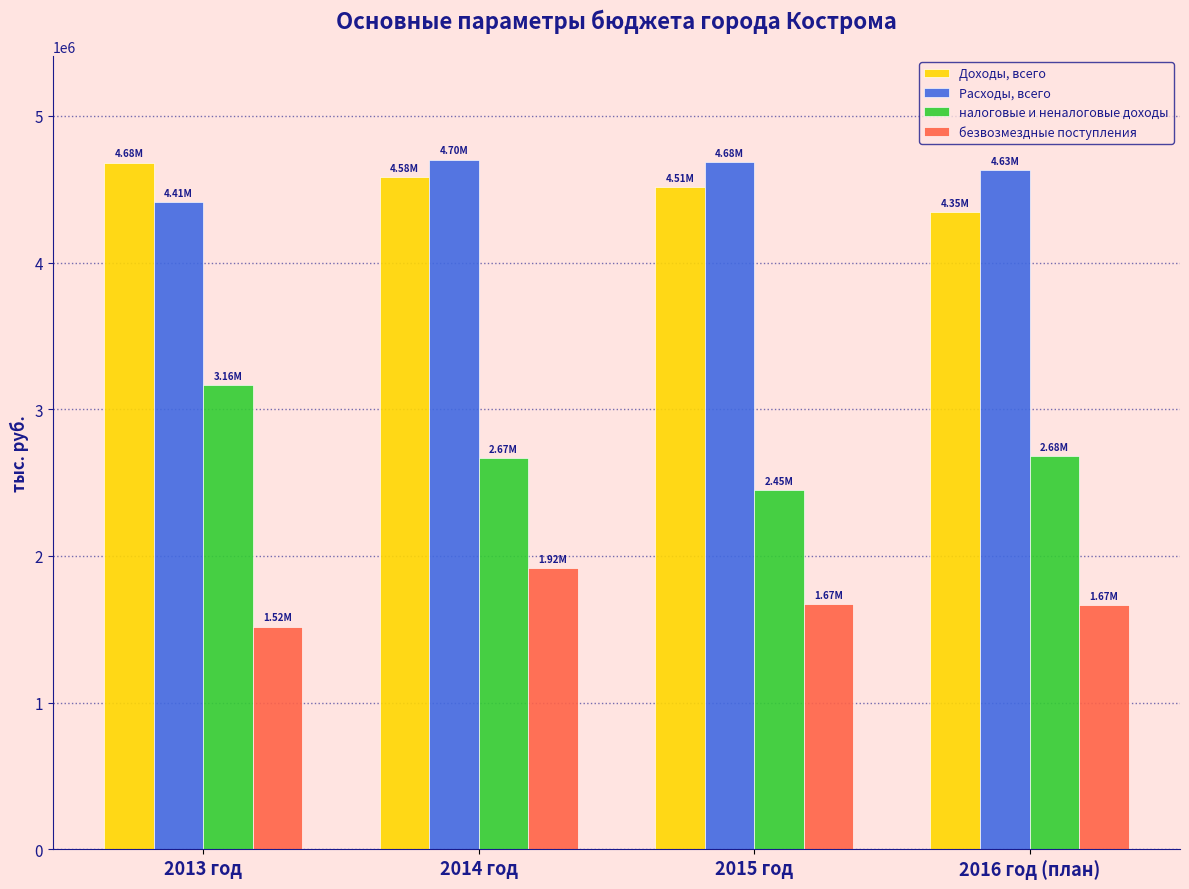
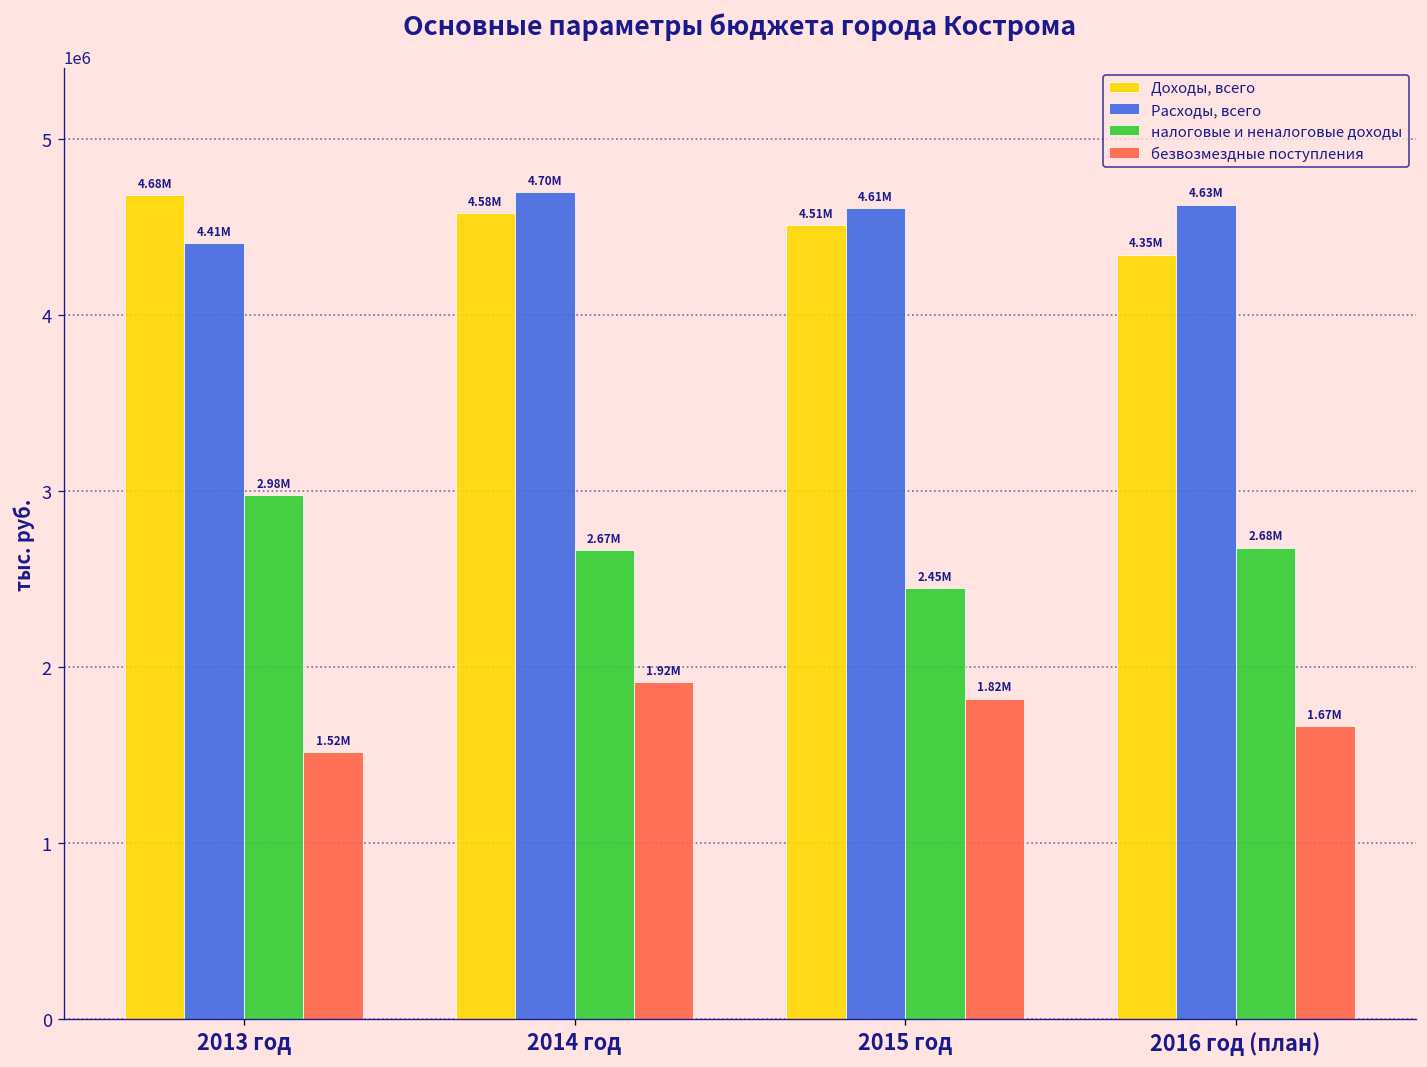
налоговые и неналоговые доходы, 2013 год: 3.16М -> 2.98М
Расходы, всего, 2015 год: 4.68М -> 4.61М
безвозмездные поступления, 2015 год: 1.67М -> 1.82М
